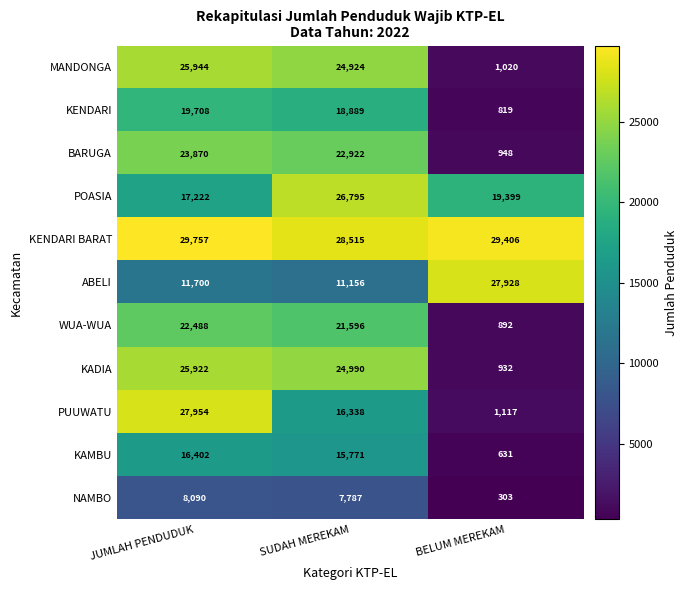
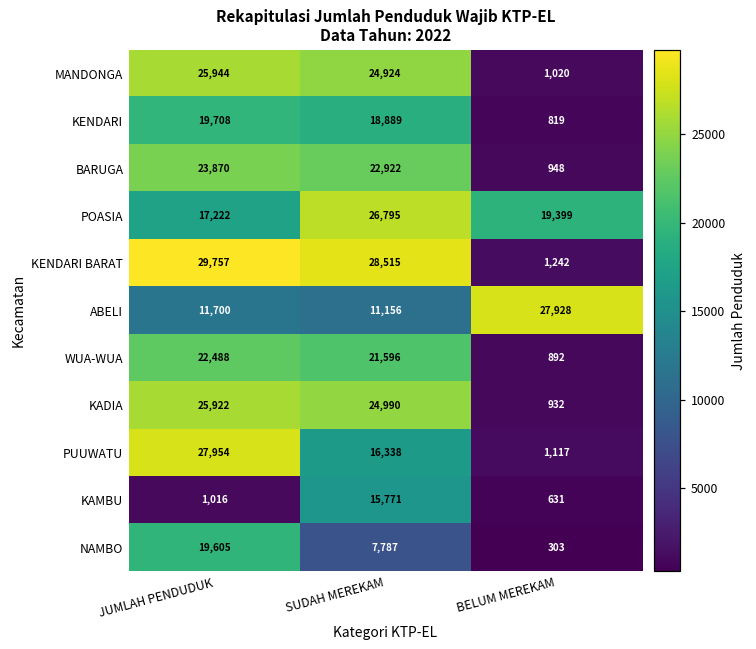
KENDARI BARAT, BELUM MEREKAM: 29,406 -> 1,242
KAMBU, JUMLAH PENDUDUK: 16,402 -> 1,016
NAMBO, JUMLAH PENDUDUK: 8,090 -> 19,605
